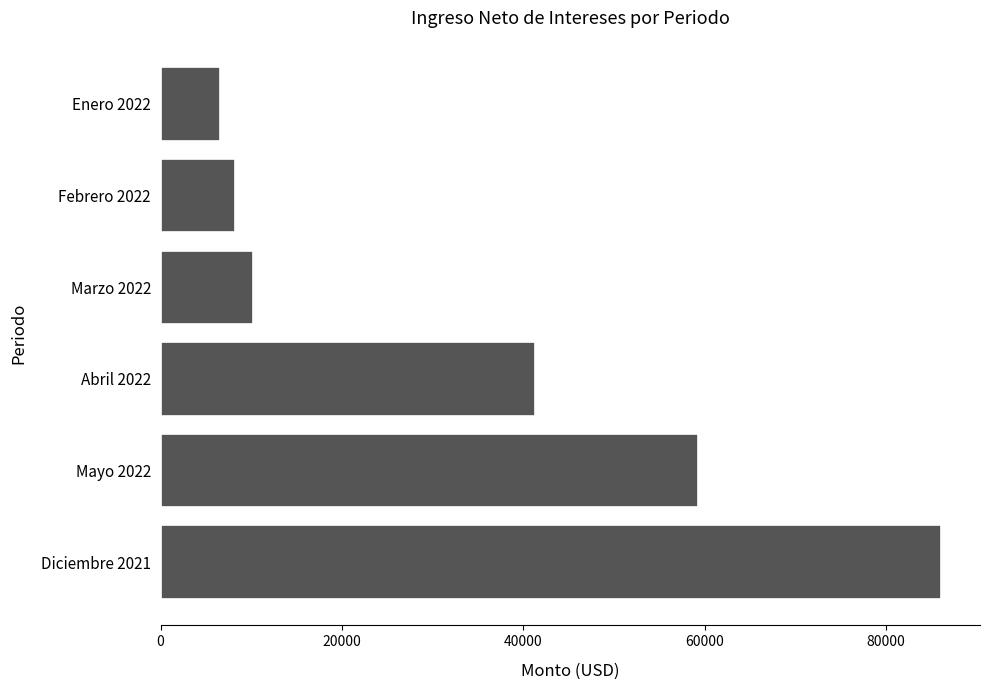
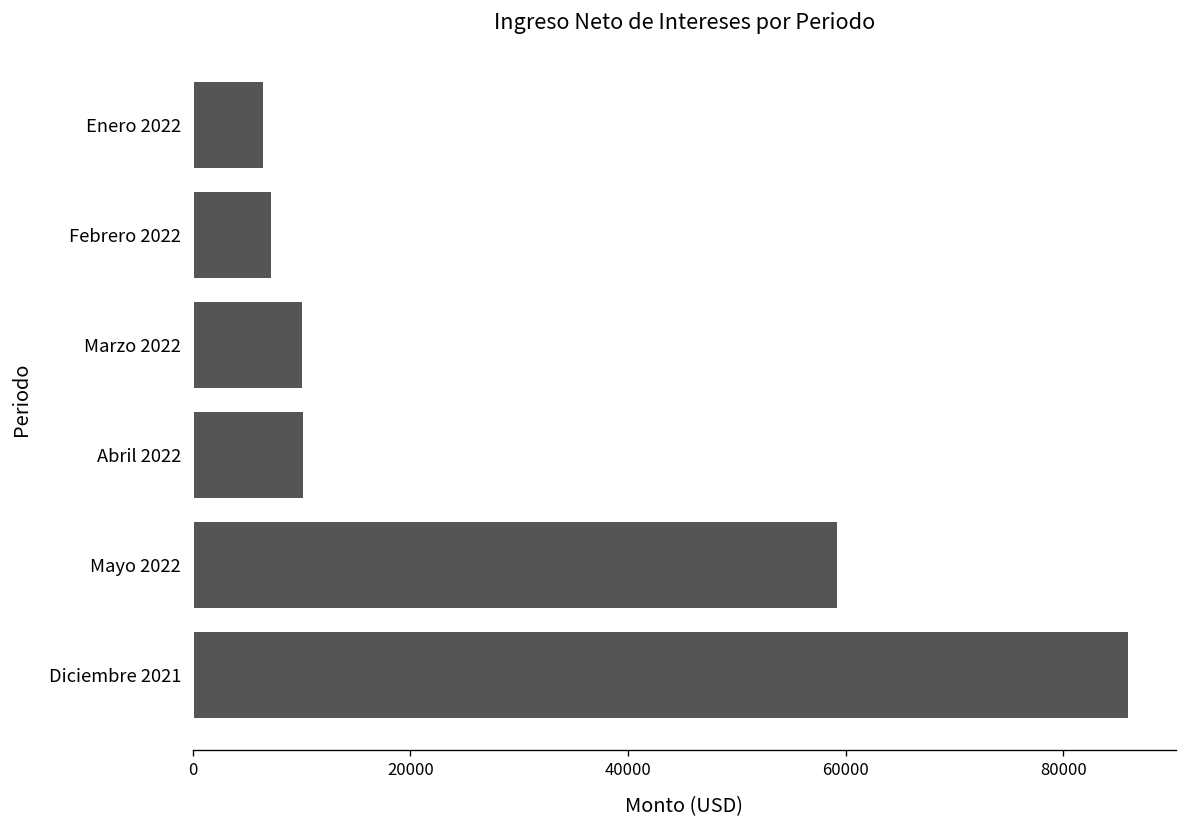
Febrero 2022: 8000 -> 7000
Abril 2022: 41000 -> 10000
